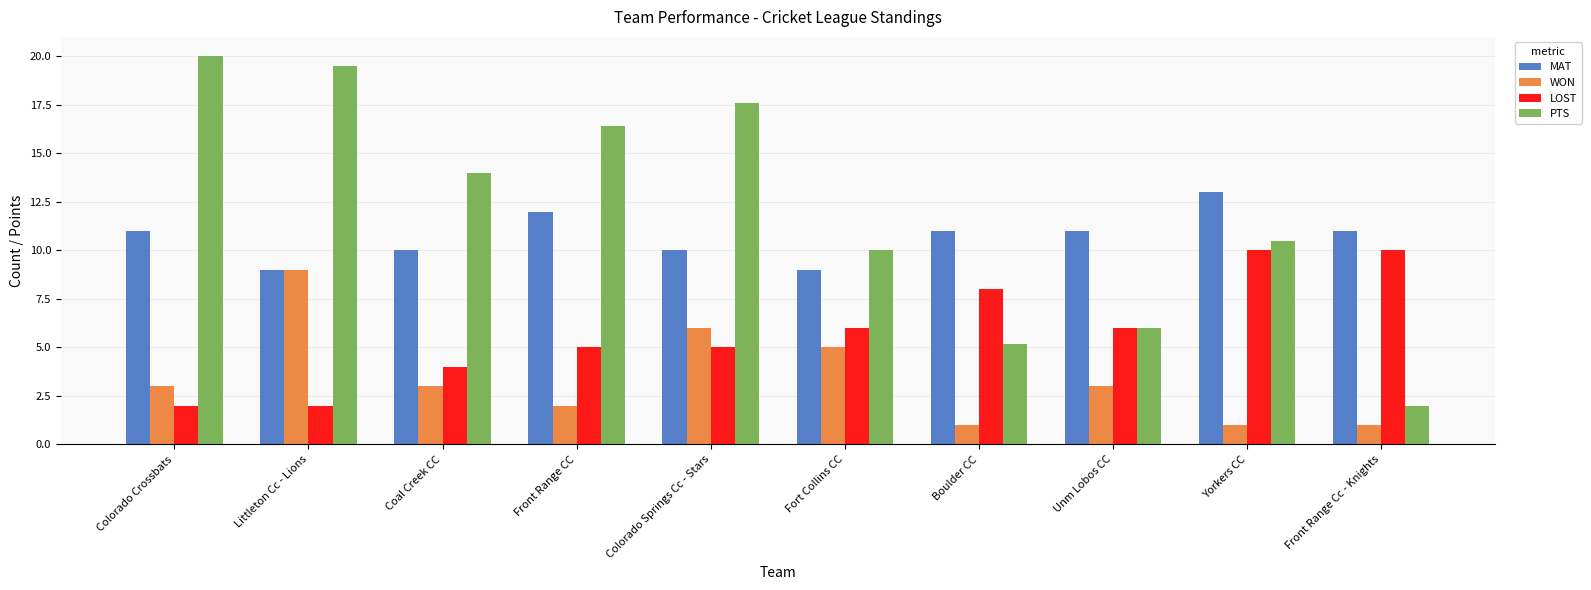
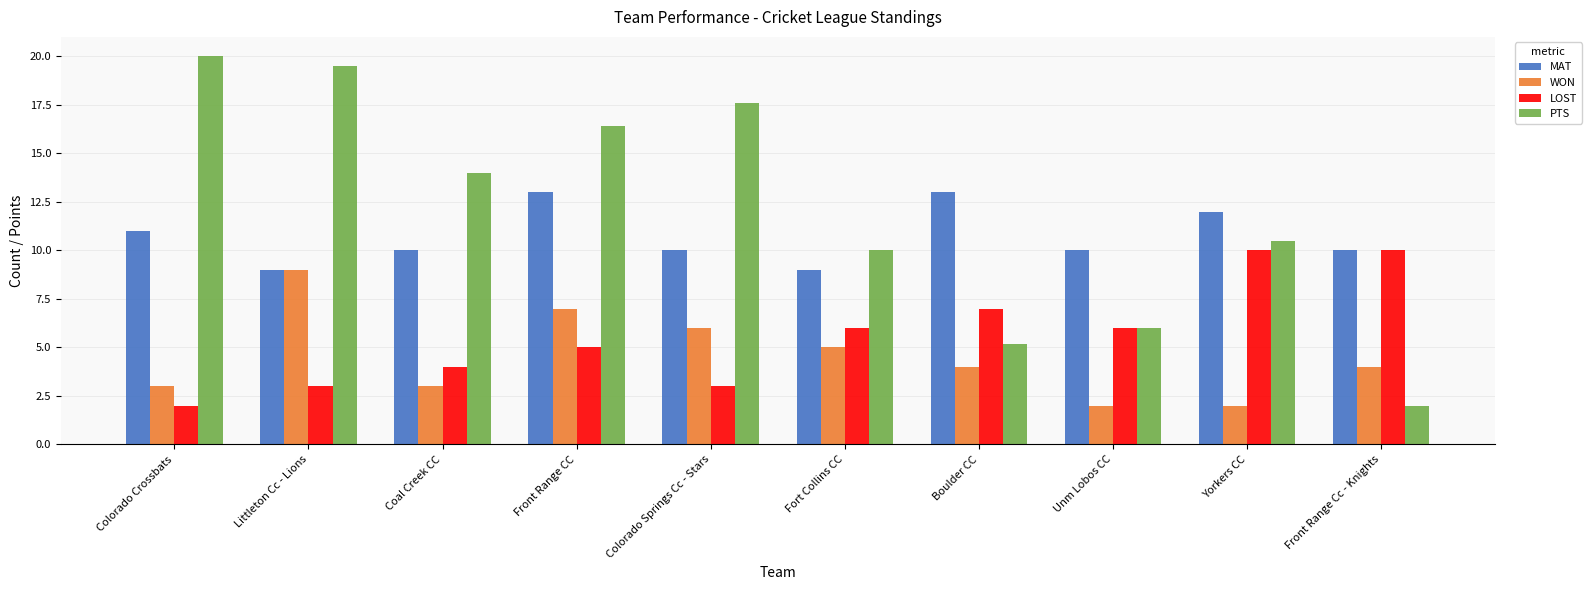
LOST, Littleton Cc - Lions: 2 -> 3
MAT, Front Range CC: 12 -> 13
WON, Front Range CC: 2 -> 7
LOST, Colorado Springs Cc - Stars: 5 -> 3
MAT, Boulder CC: 11 -> 13
WON, Boulder CC: 1 -> 4
LOST, Boulder CC: 8 -> 7
MAT, Unm Lobos CC: 11 -> 10
WON, Unm Lobos CC: 3 -> 2
MAT, Yorkers CC: 13 -> 12
WON, Yorkers CC: 1 -> 2
MAT, Front Range Cc - Knights: 11 -> 10
WON, Front Range Cc - Knights: 1 -> 4
